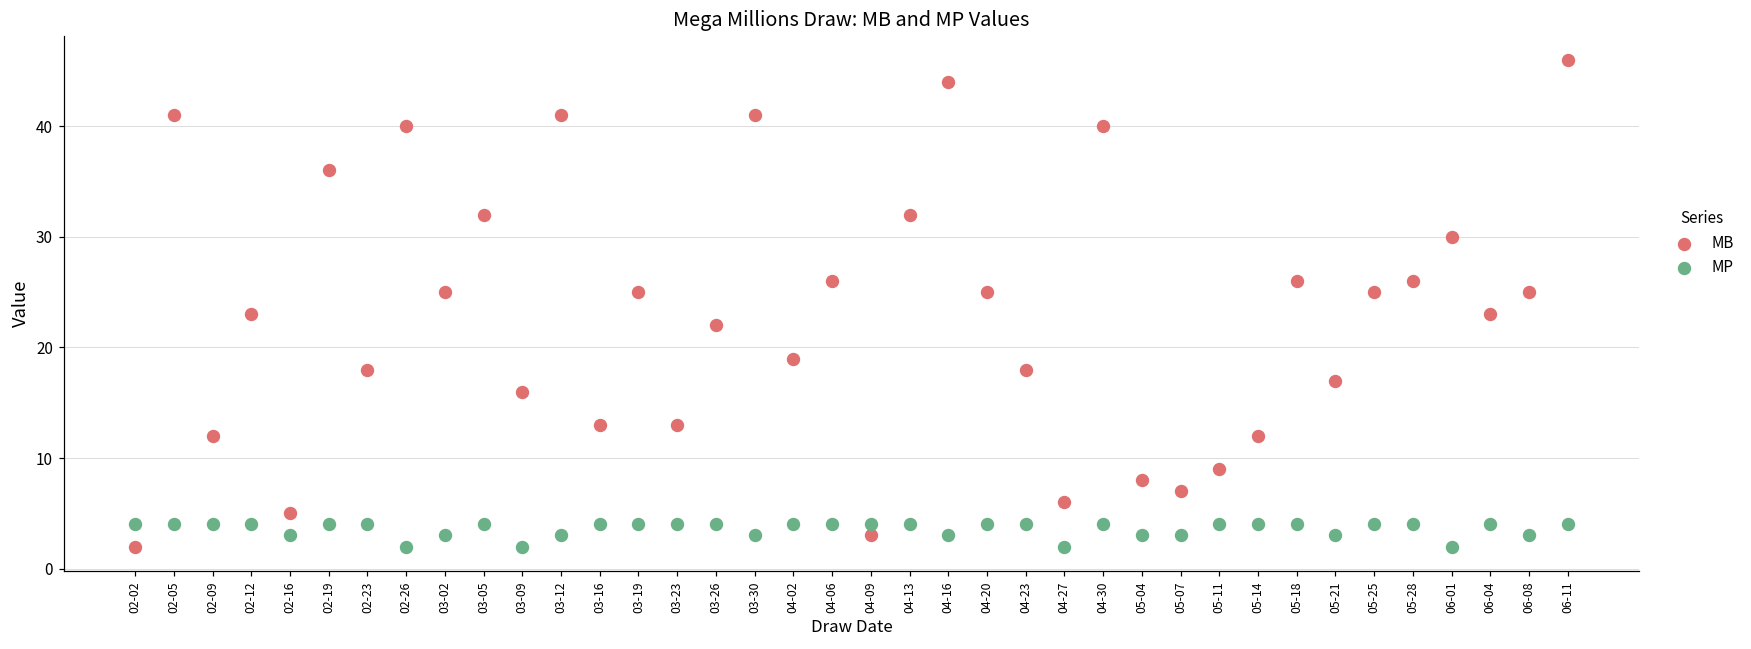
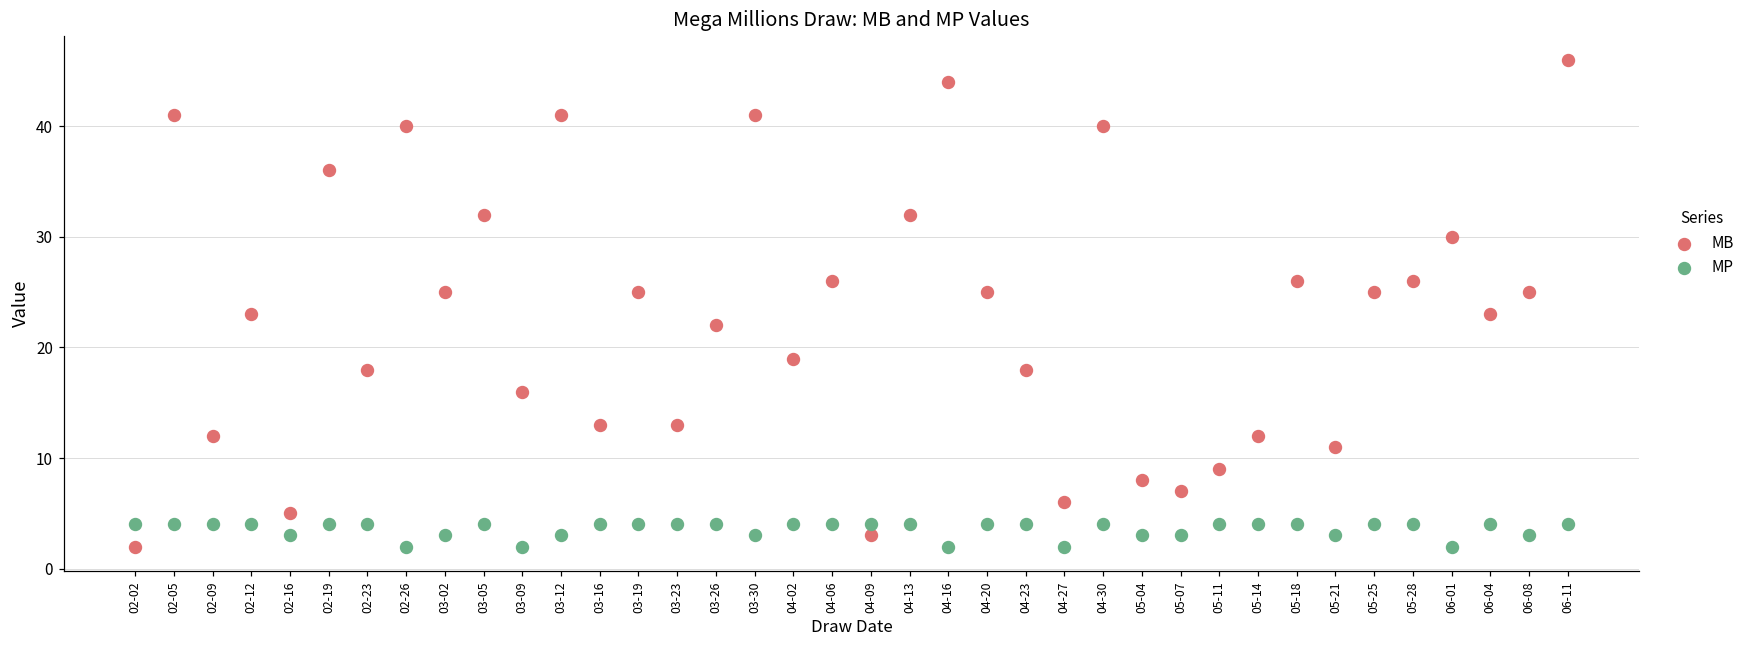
MP, 04-16: 3 -> 2
MB, 05-21: 17 -> 11
